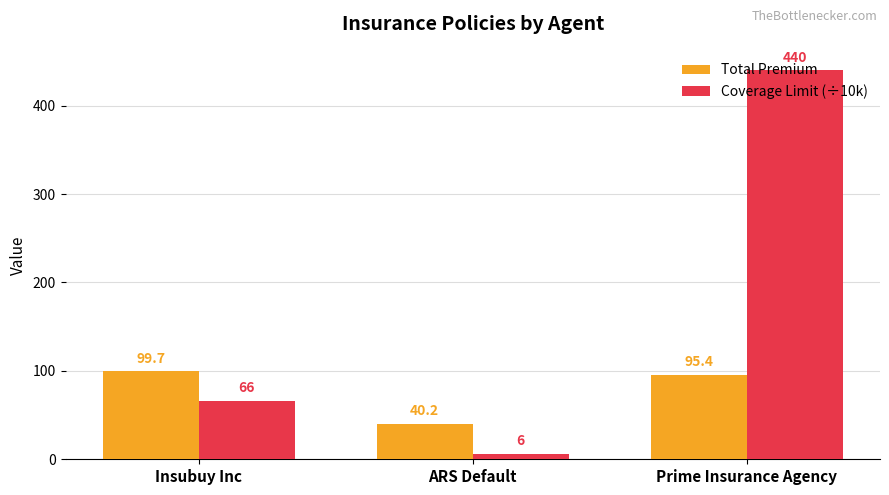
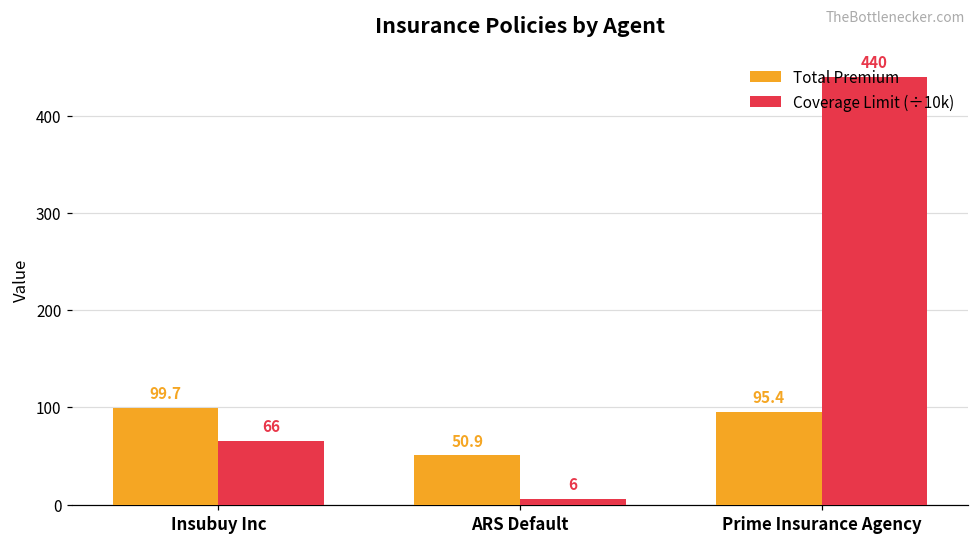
Total Premium, ARS Default: 40.2 -> 50.9
